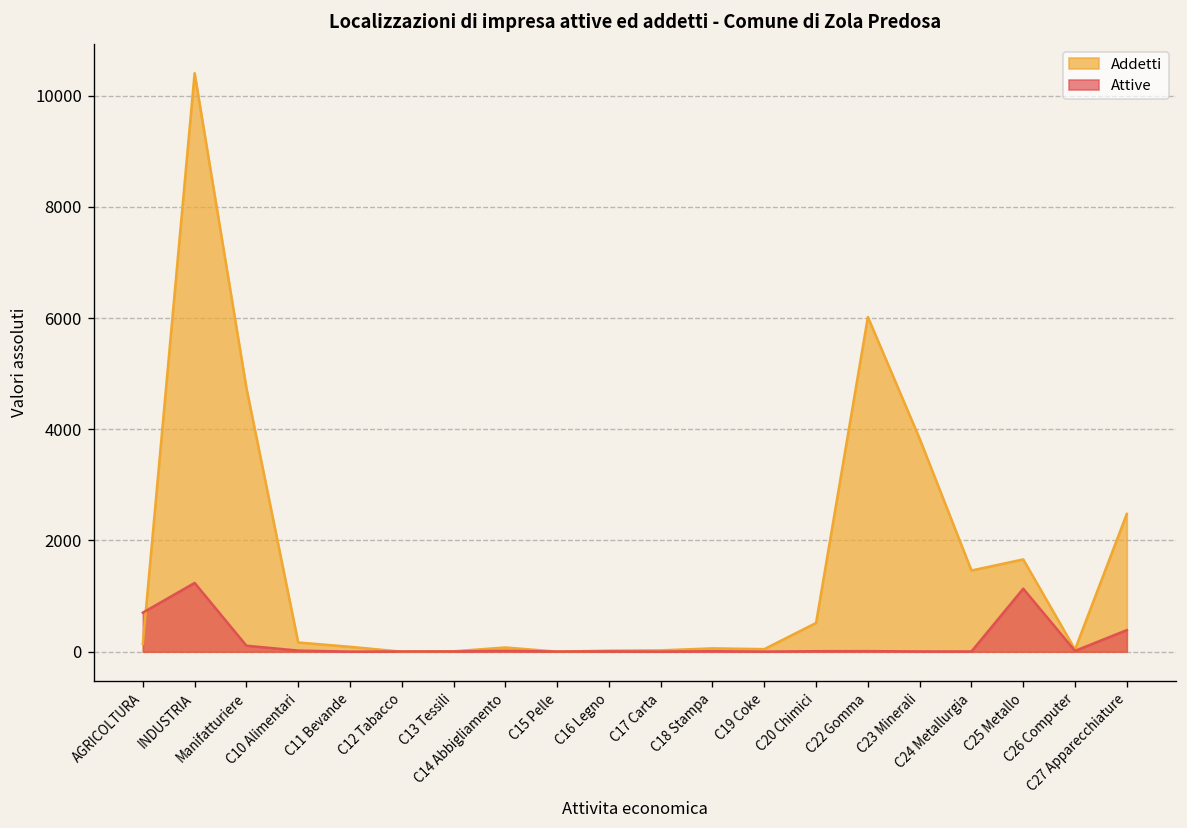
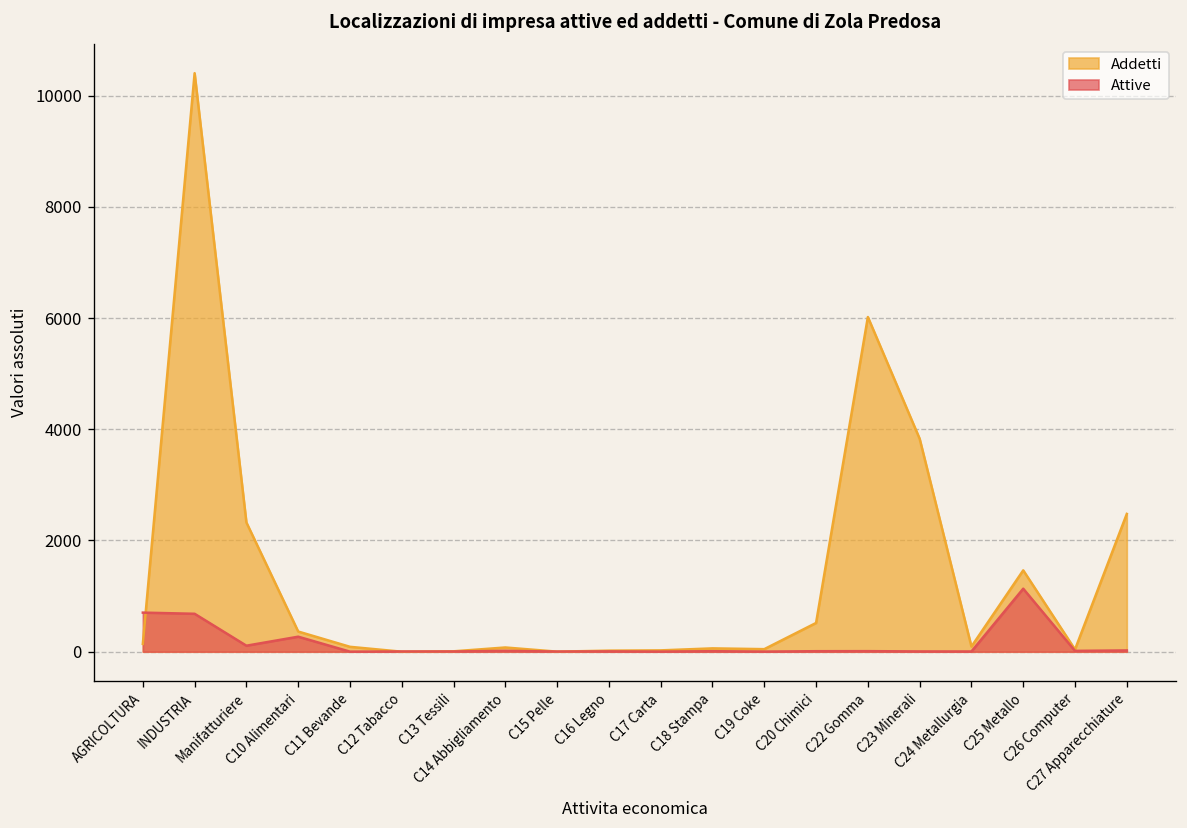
Attive, INDUSTRIA: 1200 -> 700
Addetti, Manifatturiere: 4700 -> 2300
Addetti, C10 Alimentari: 200 -> 400
Attive, C10 Alimentari: 0 -> 300
Addetti, C24 Metallurgia: 1500 -> 100
Addetti, C25 Metallo: 1700 -> 1500
Attive, C27 Apparecchiature: 400 -> 0
